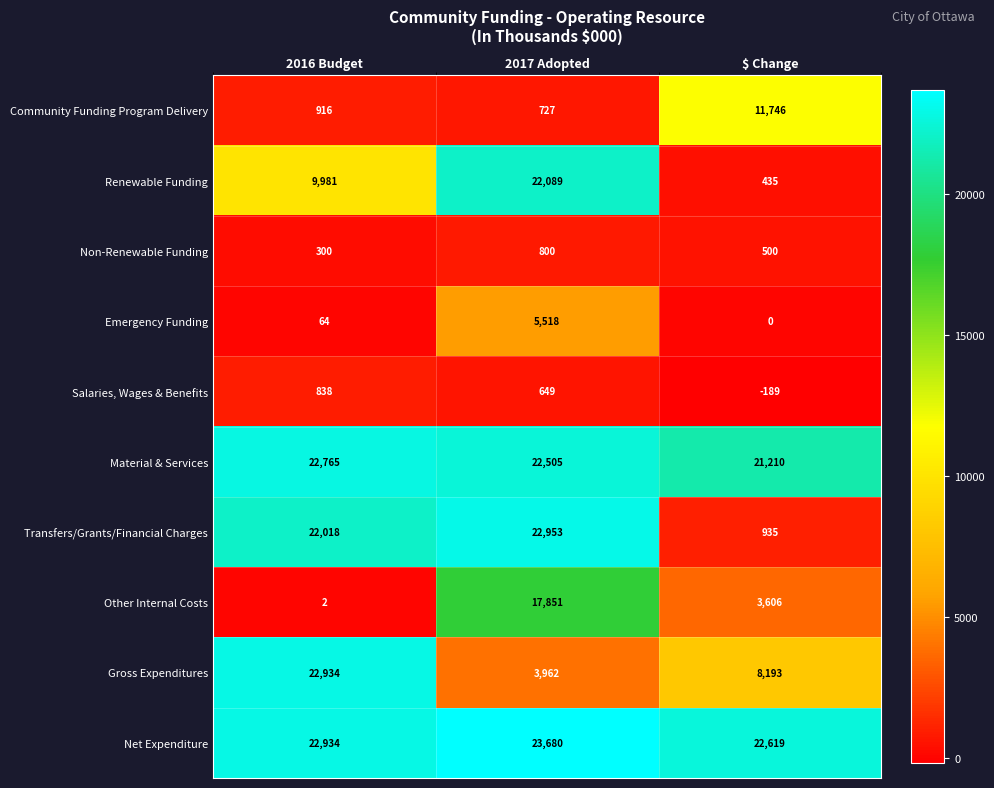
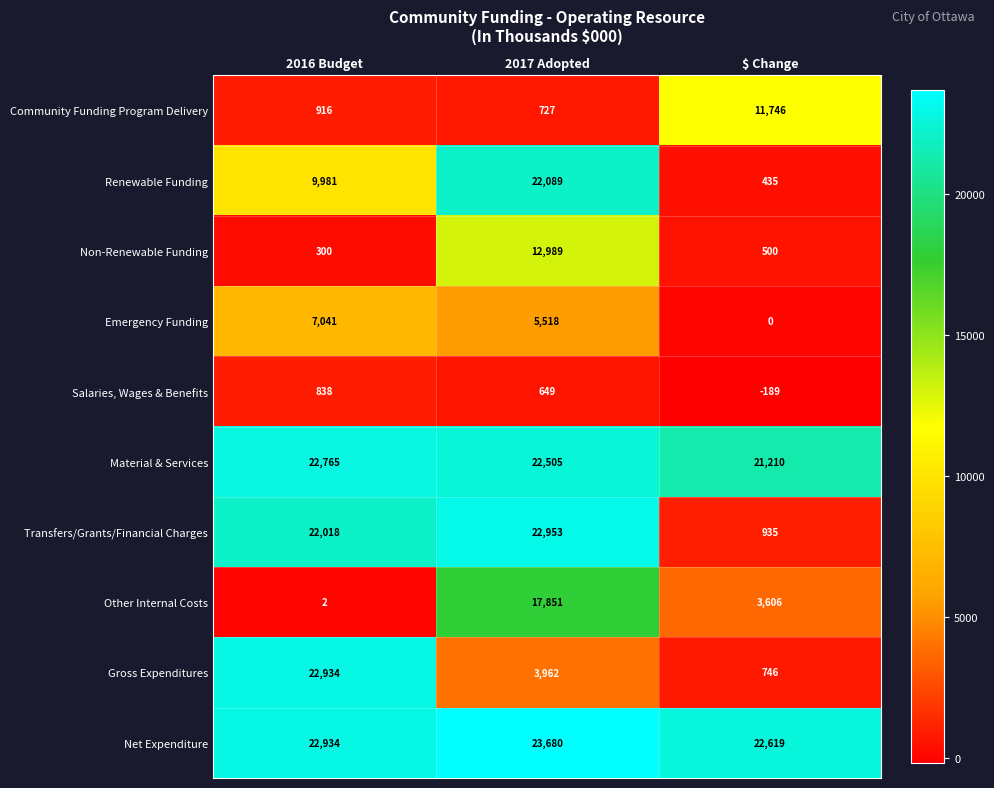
Non-Renewable Funding, 2017 Adopted: 800 -> 12,989
Emergency Funding, 2016 Budget: 64 -> 7,041
Gross Expenditures, $ Change: 8,193 -> 746
